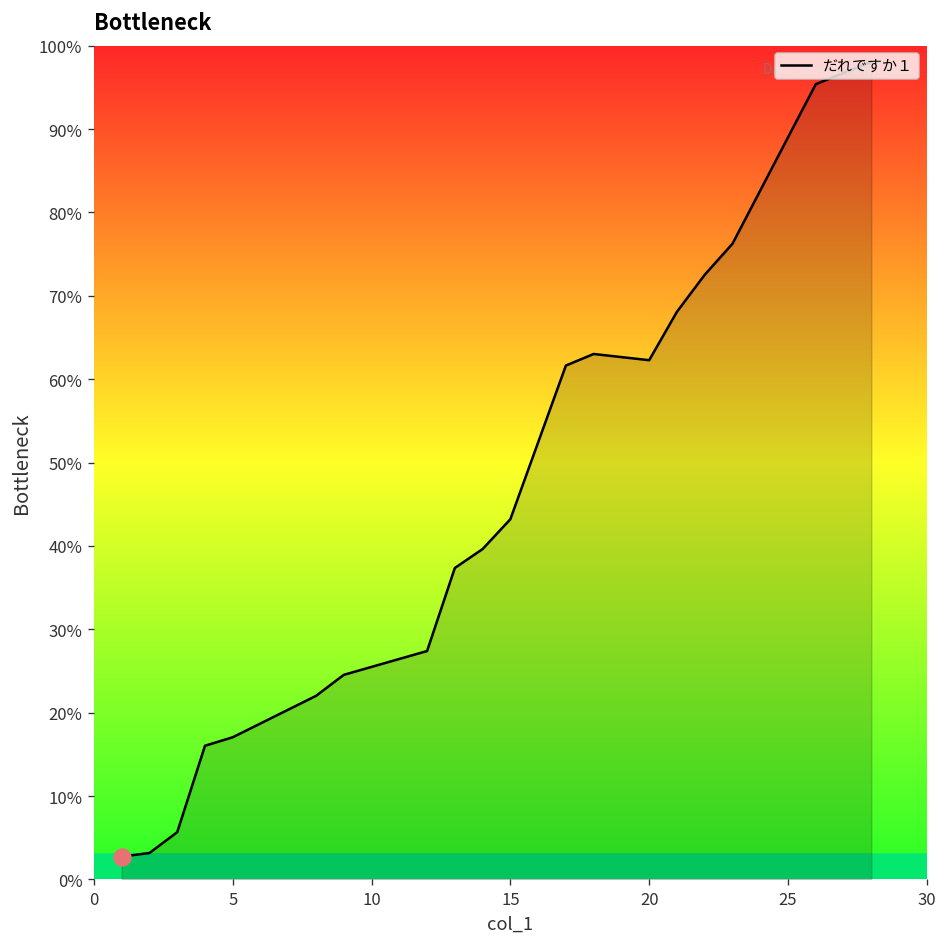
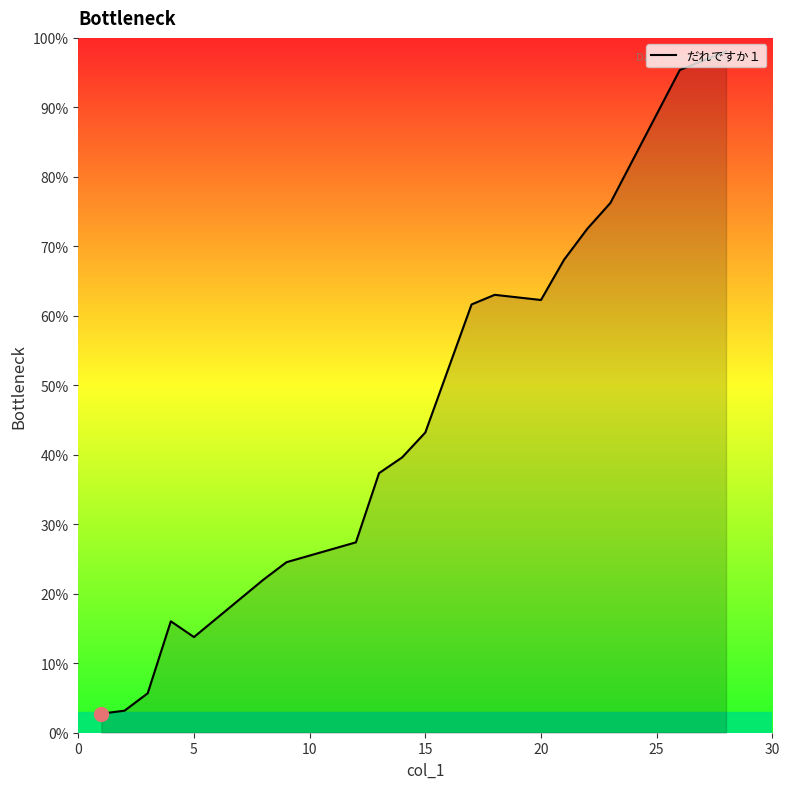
だれですか１, 5: 17% -> 14%
